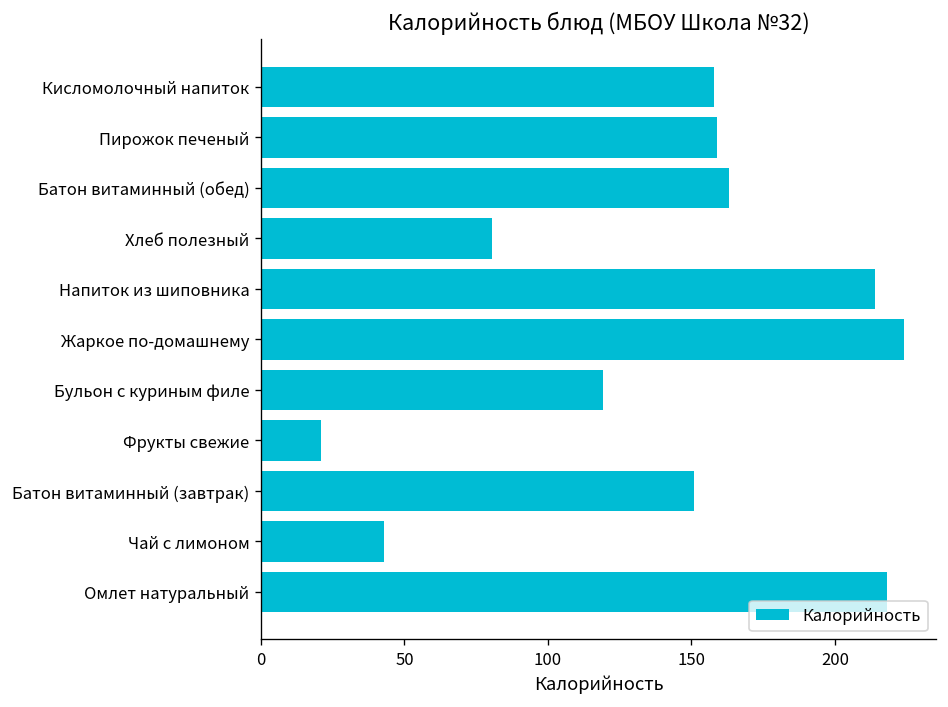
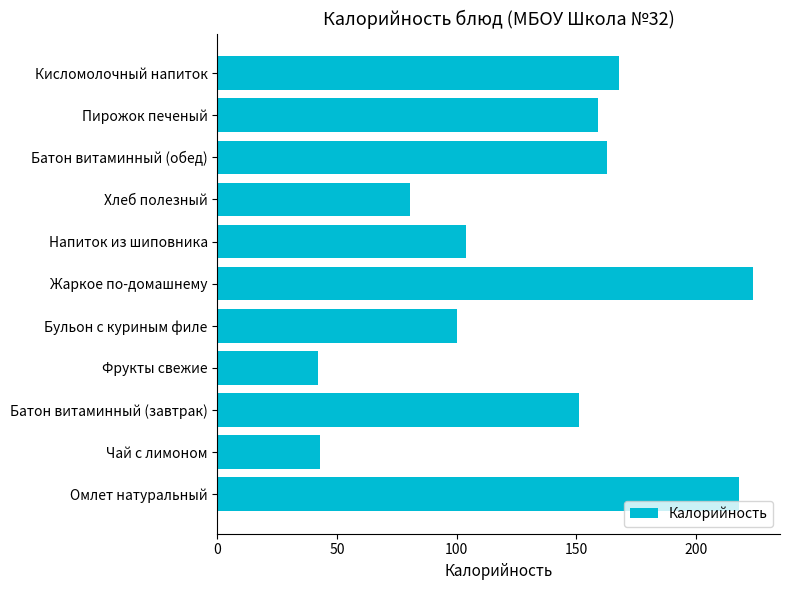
Кисломолочный напиток: 158 -> 168
Напиток из шиповника: 214 -> 104
Бульон с куриным филе: 119 -> 100
Фрукты свежие: 21 -> 42
